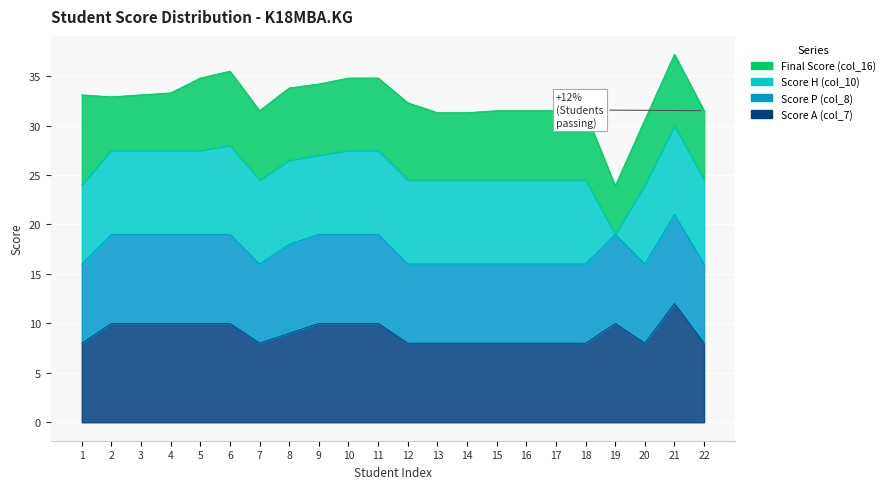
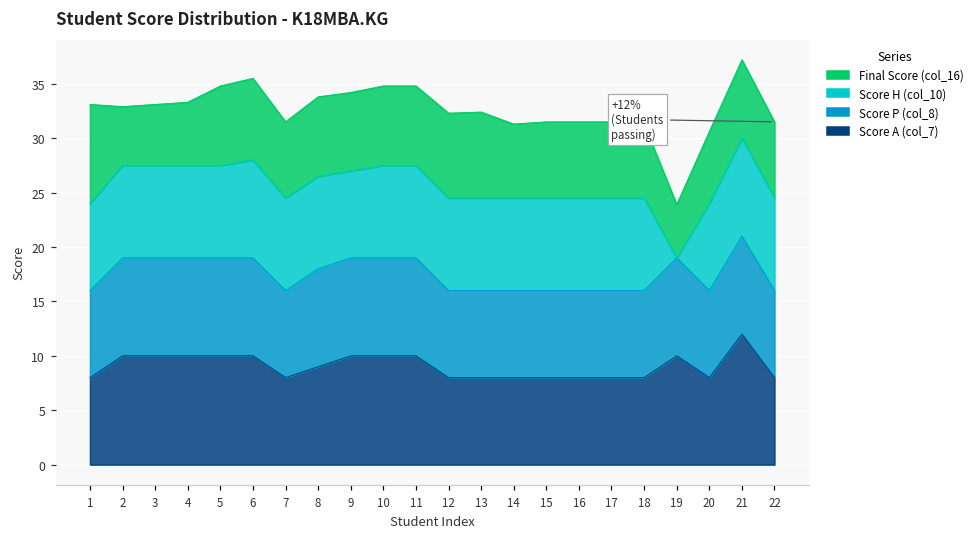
Final Score (col_16), 13: 7 -> 8
